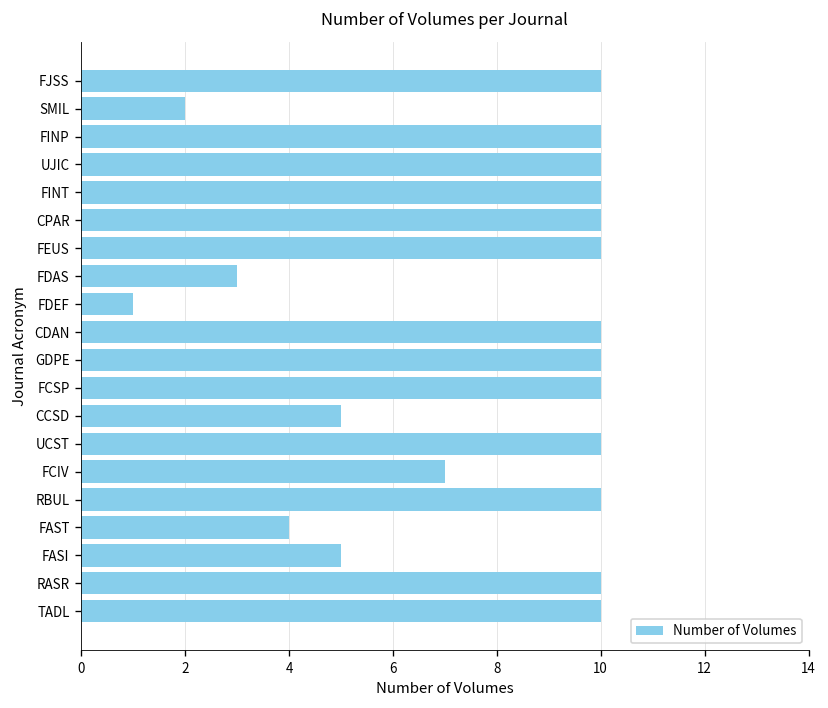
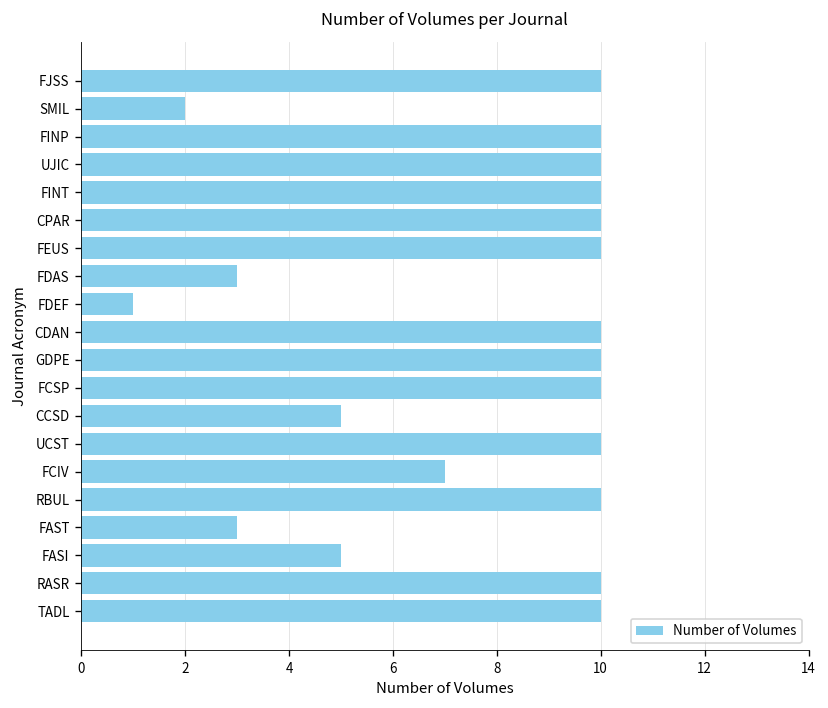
FAST: 4 -> 3
